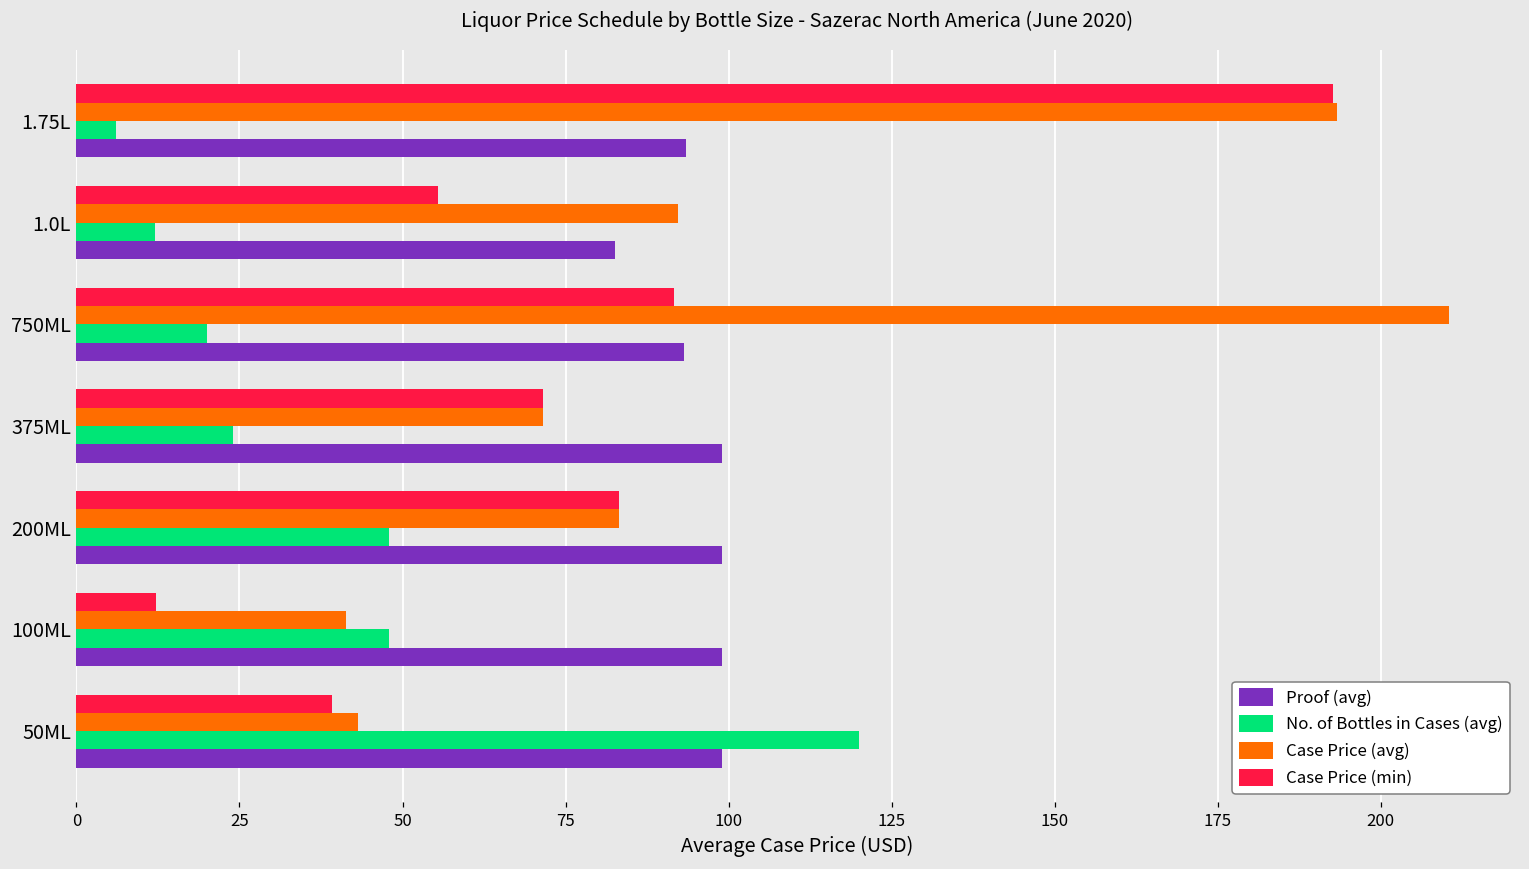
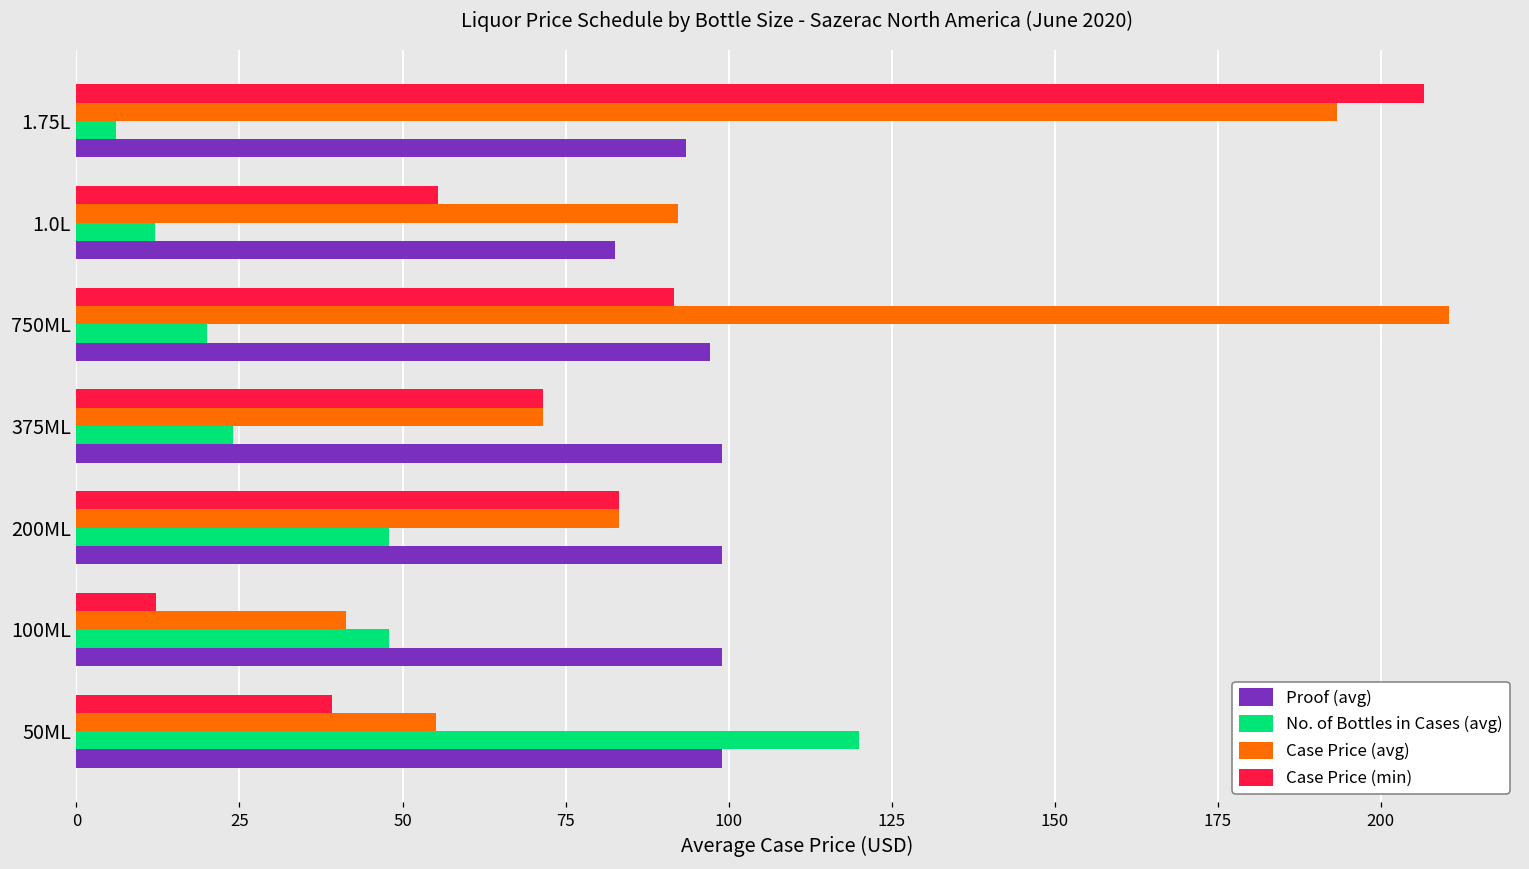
Case Price (min), 1.75L: 193 -> 207
Proof (avg), 750ML: 93 -> 97
Case Price (avg), 50ML: 43 -> 55
